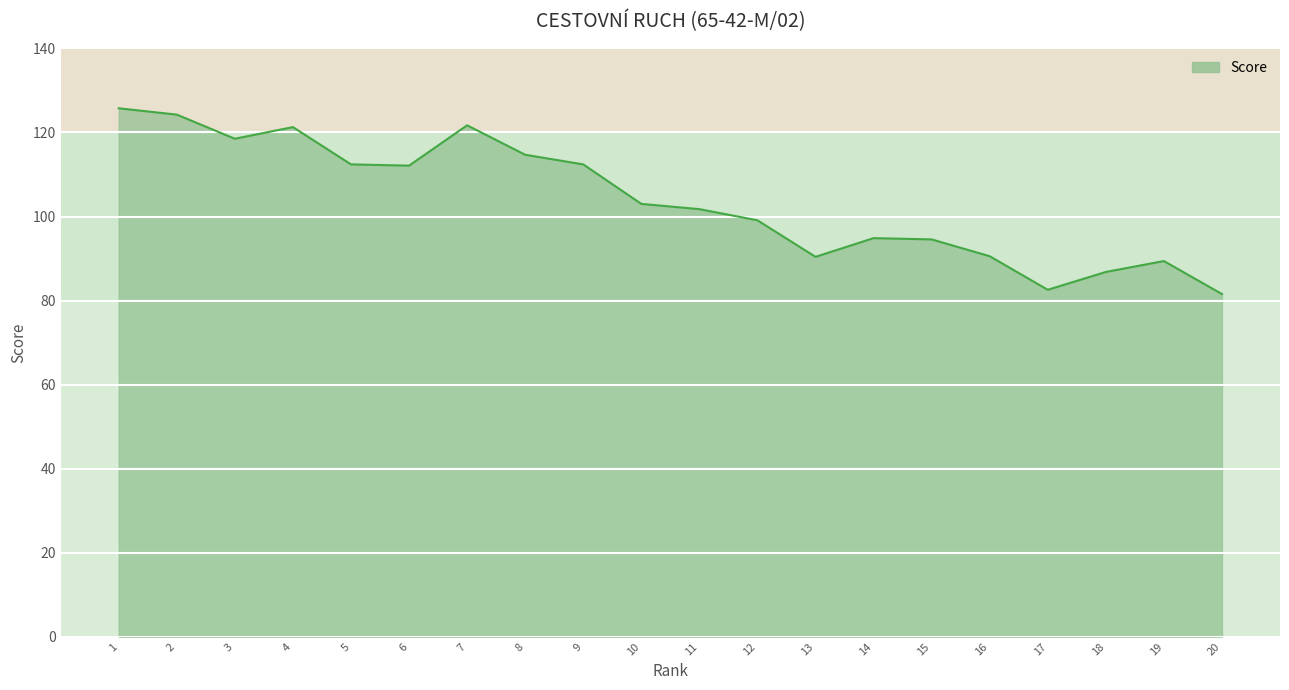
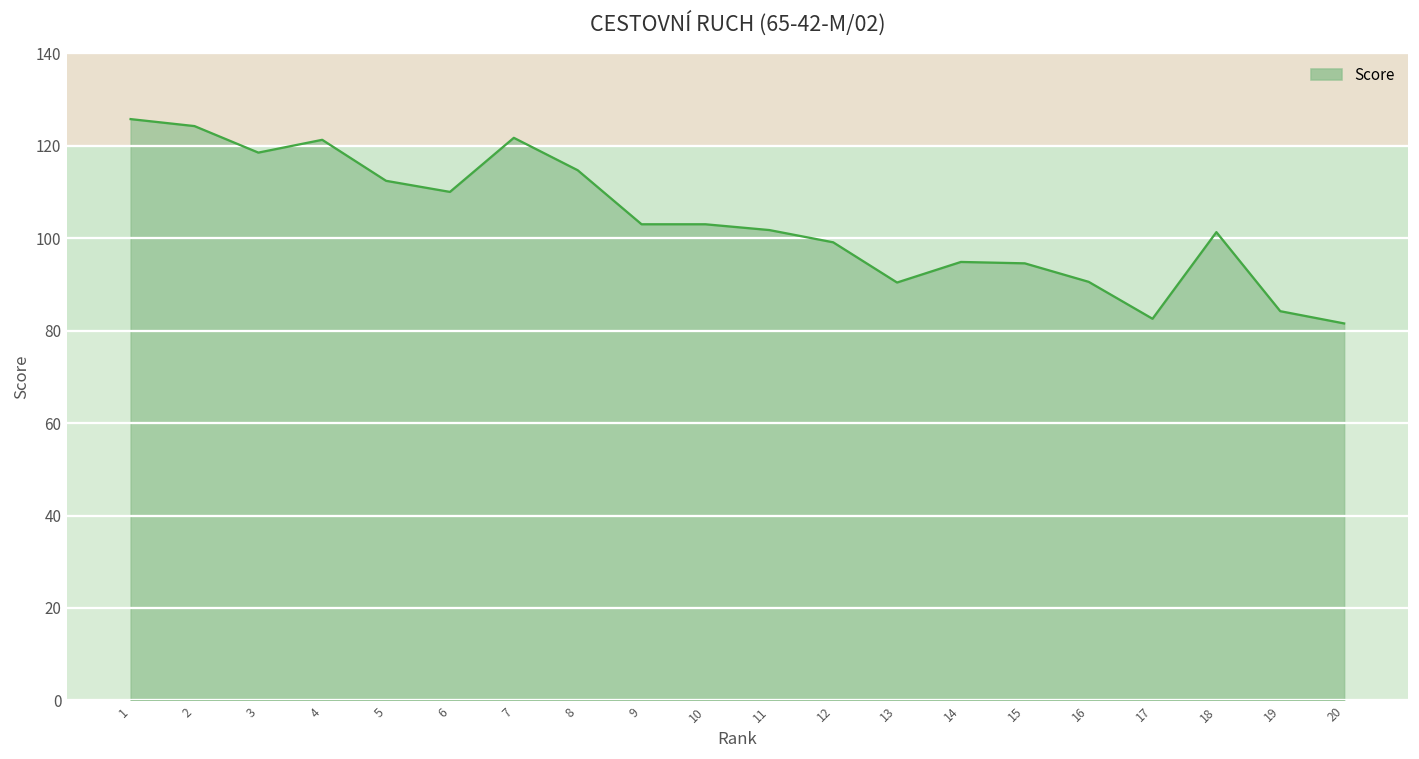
6: 112 -> 110
9: 112 -> 103
18: 87 -> 101
19: 89 -> 84
